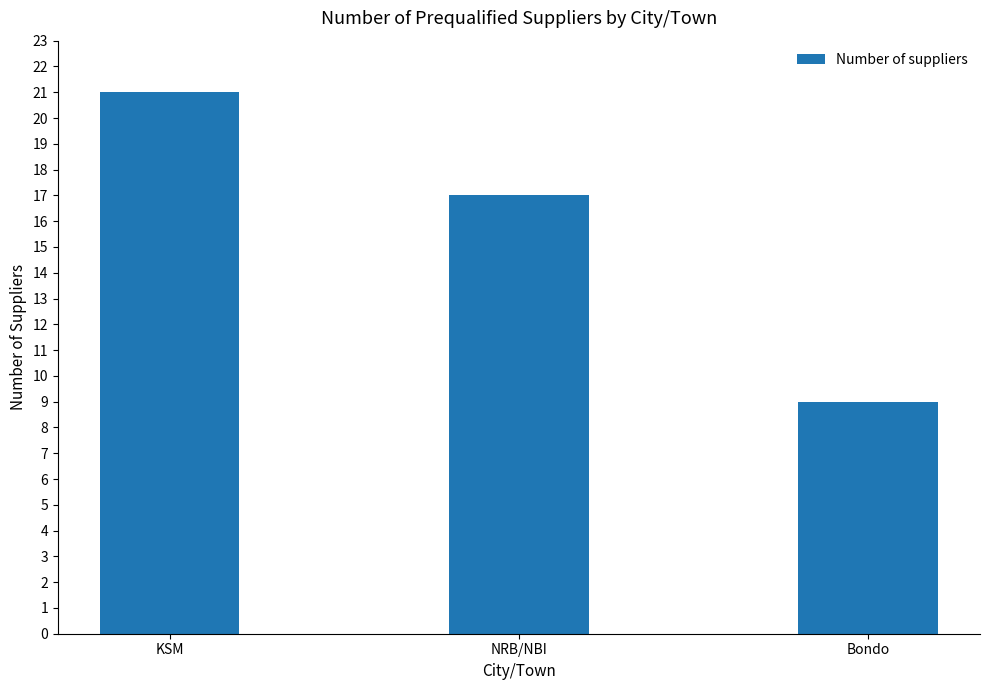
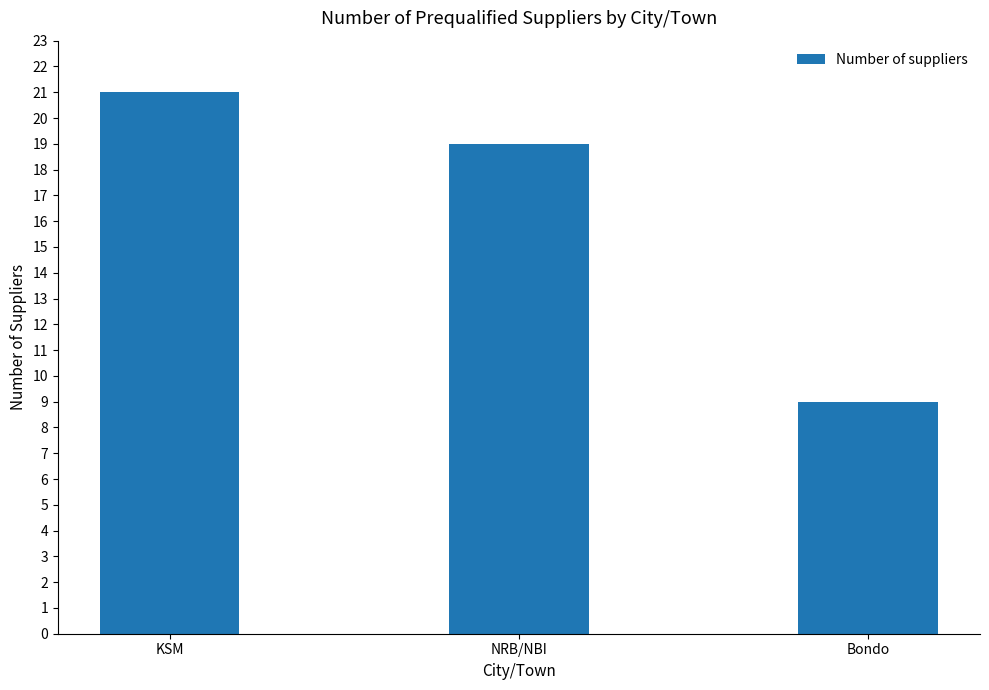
NRB/NBI: 17 -> 19
